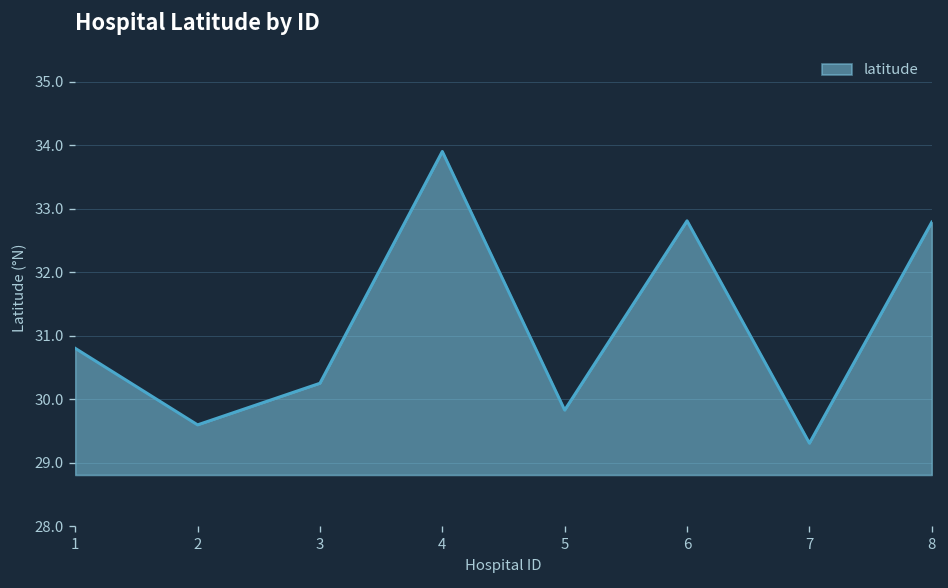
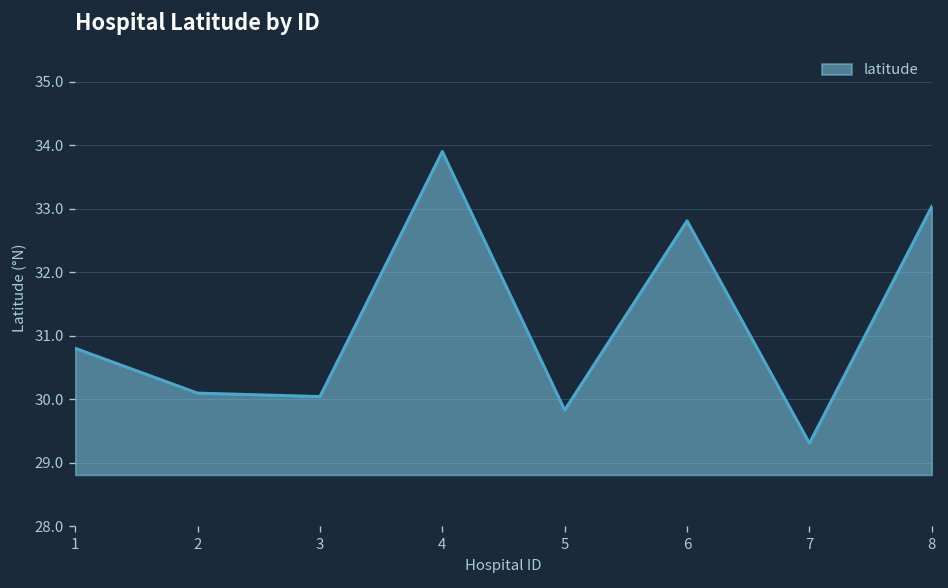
2: 29.6 -> 30.1
3: 30.3 -> 30.0
8: 32.8 -> 33.0
